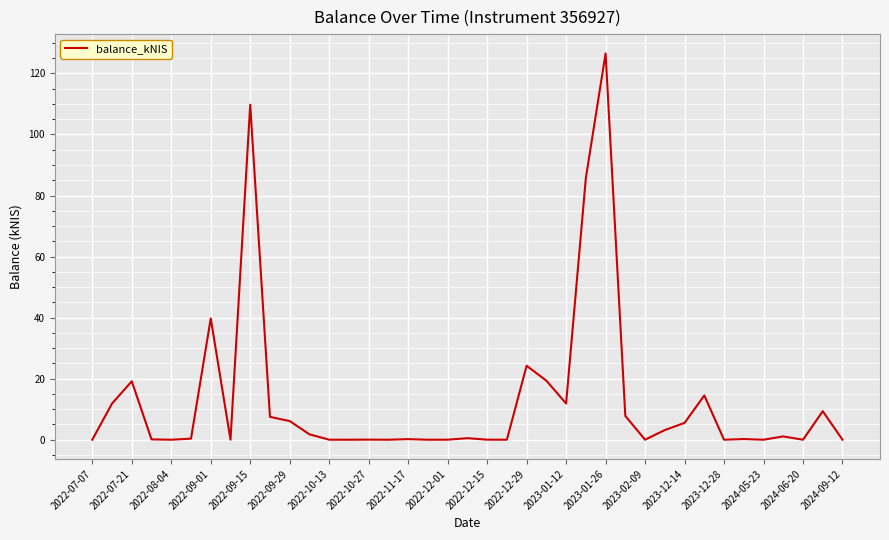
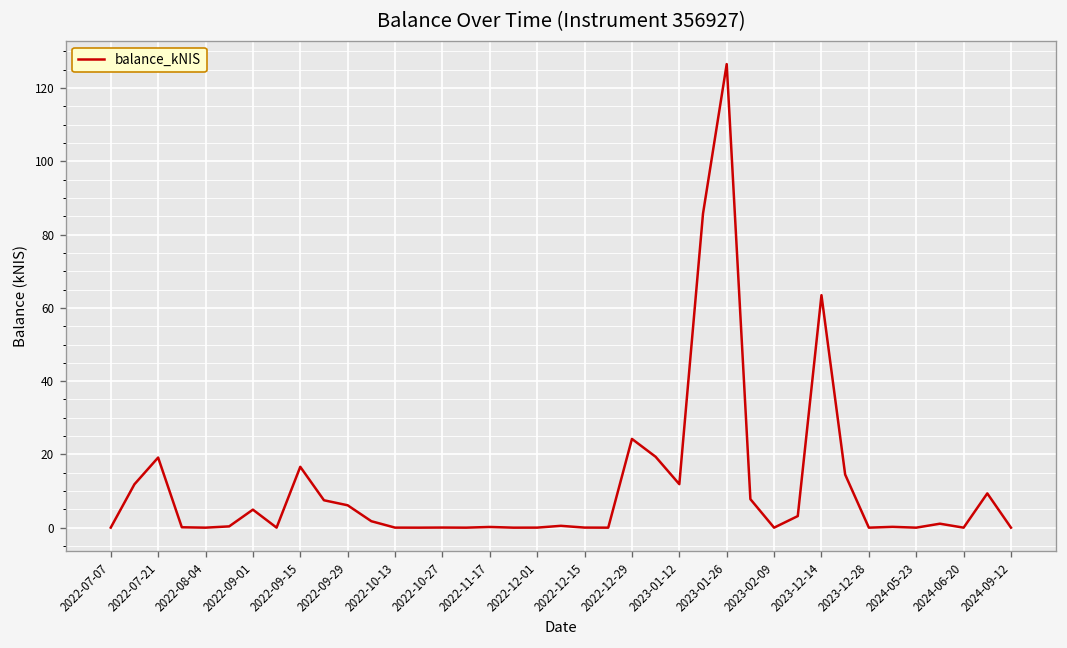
2022-09-01: 40 -> 5
2022-09-15: 110 -> 17
2023-12-14: 6 -> 63
